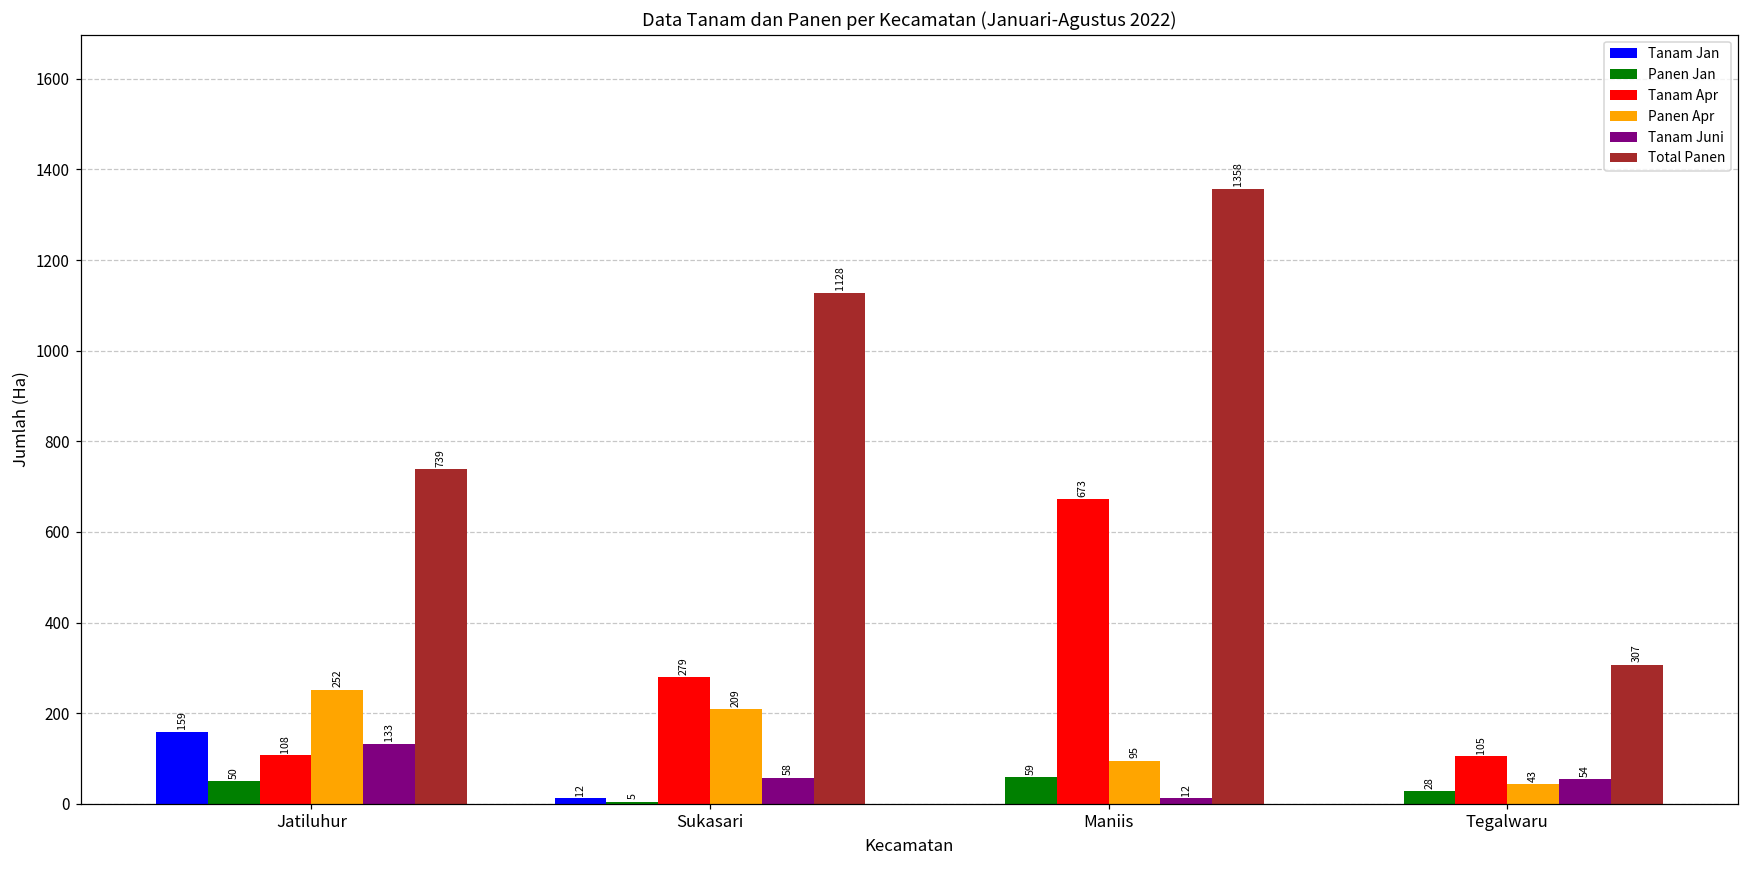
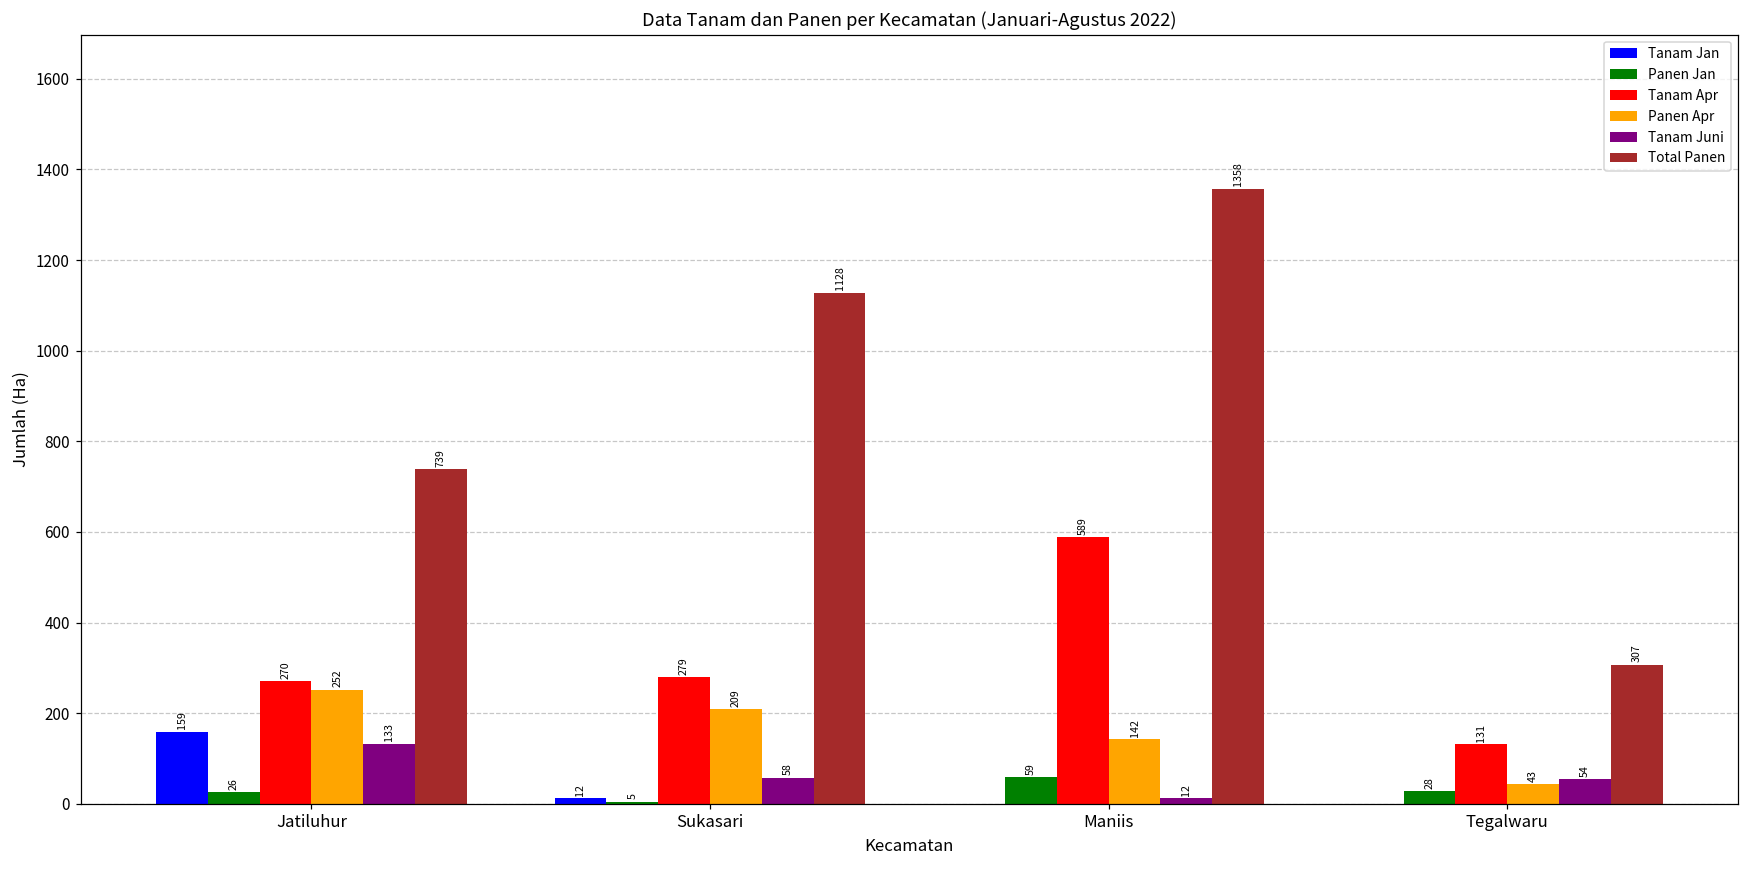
Panen Jan, Jatiluhur: 50 -> 26
Tanam Apr, Jatiluhur: 108 -> 270
Tanam Apr, Maniis: 673 -> 589
Panen Apr, Maniis: 95 -> 142
Tanam Apr, Tegalwaru: 105 -> 131
